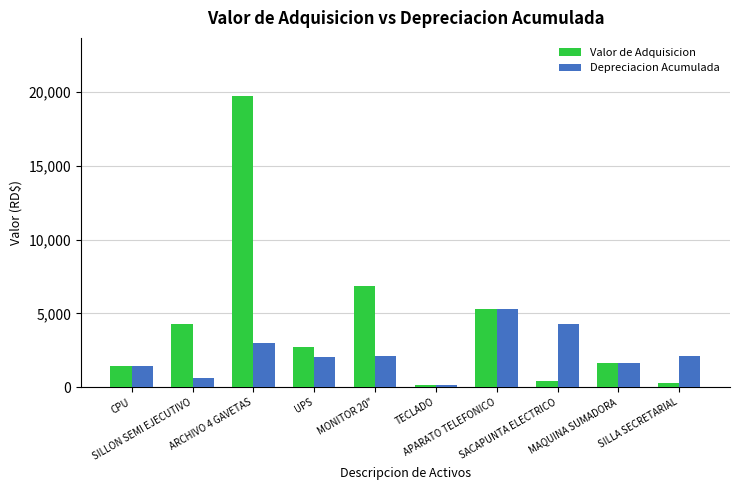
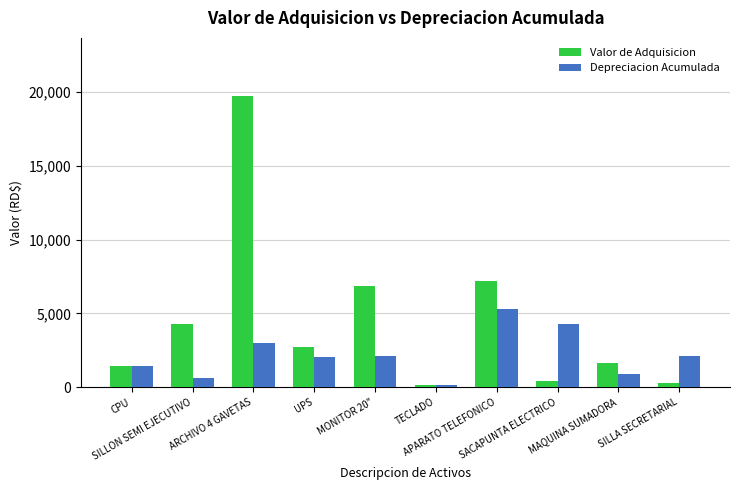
Valor de Adquisicion, APARATO TELEFONICO: 5,300 -> 7,200
Depreciacion Acumulada, MAQUINA SUMADORA: 1,600 -> 900
